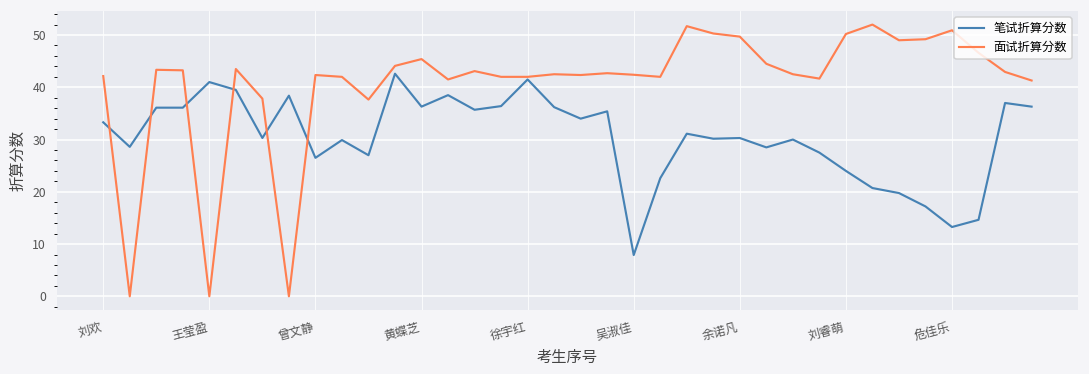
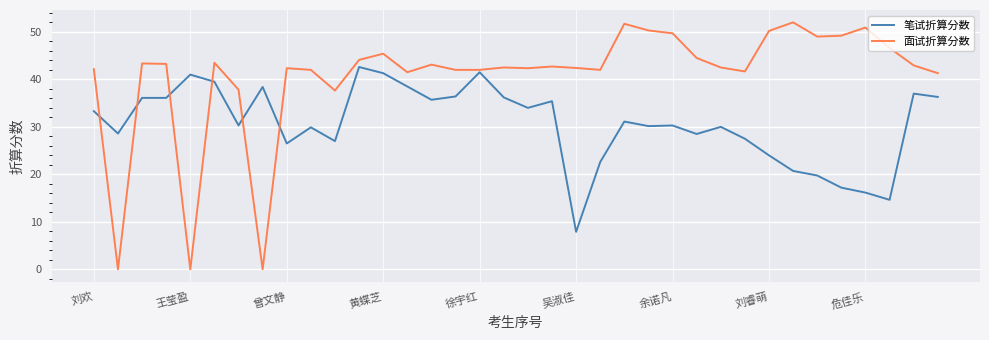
笔试折算分数, 黄蝶芝: 36 -> 41
笔试折算分数, 危佳乐: 13 -> 16
